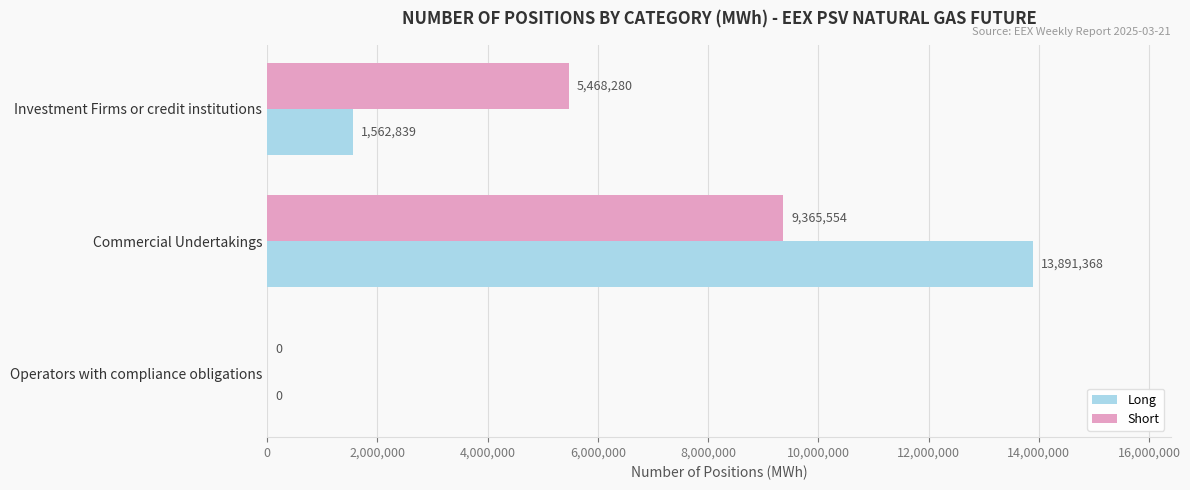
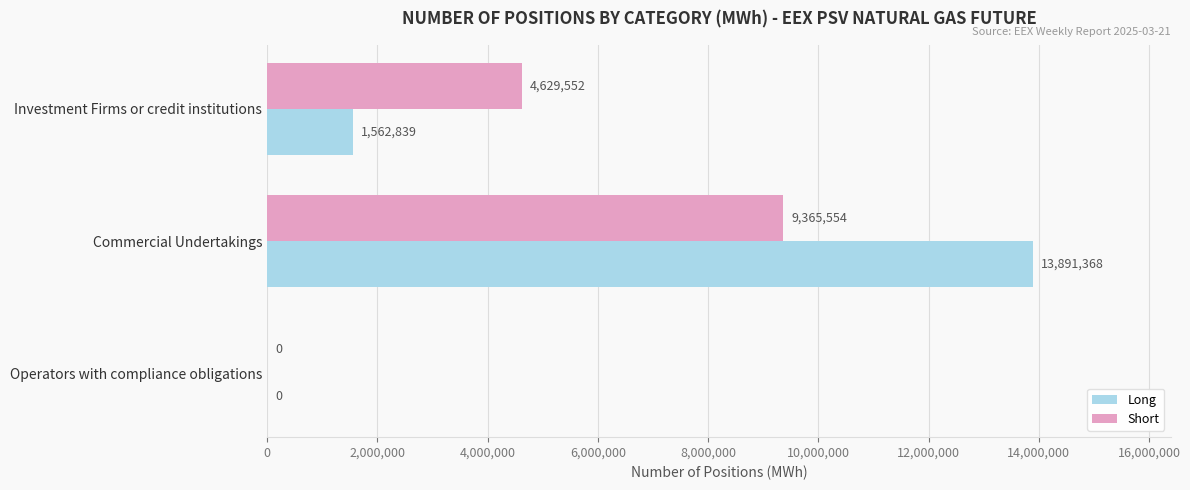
Short, Investment Firms or credit institutions: 5,468,280 -> 4,629,552
